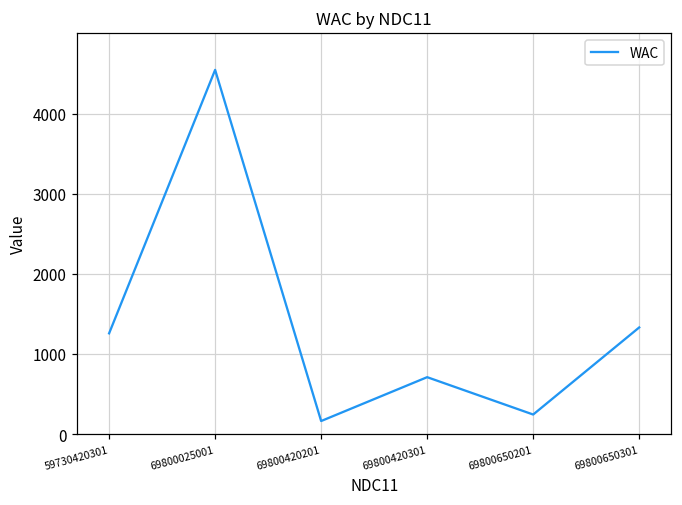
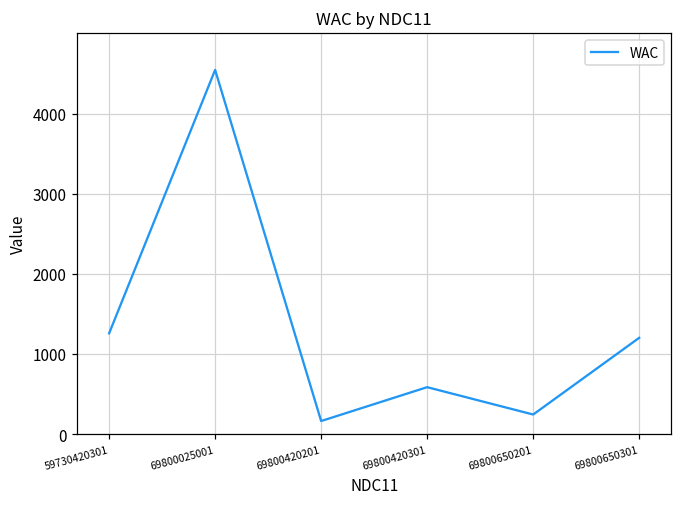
69800420301: 700 -> 600
69800650301: 1300 -> 1200
